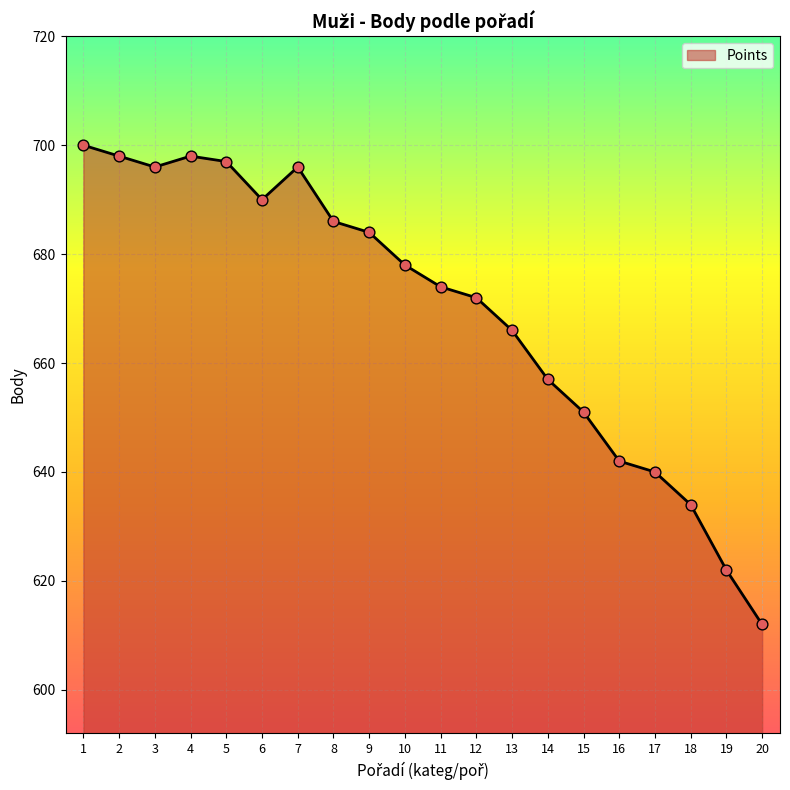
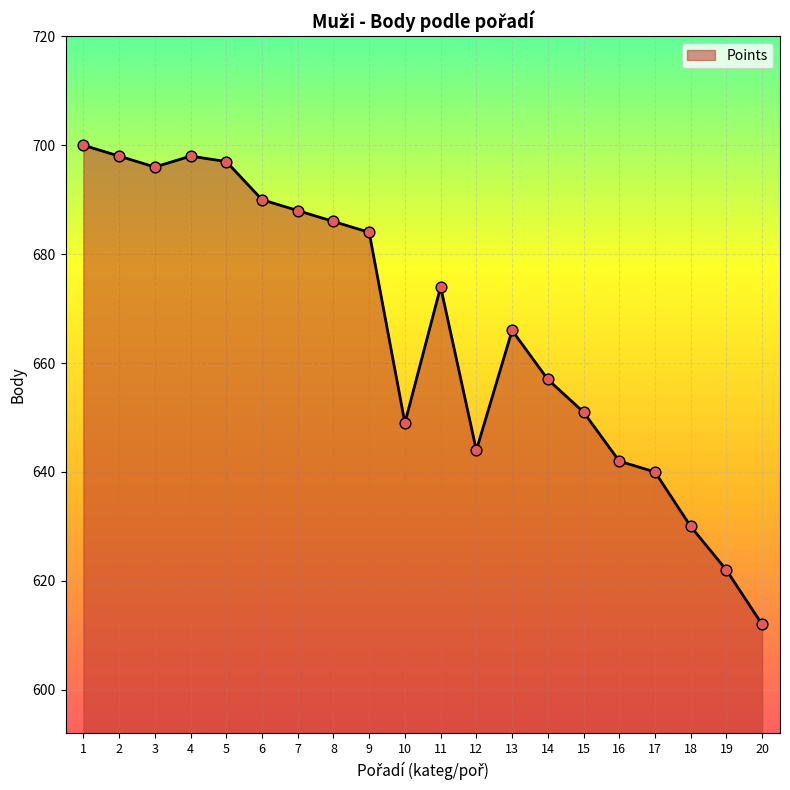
7: 696 -> 688
10: 678 -> 649
12: 672 -> 644
18: 634 -> 630
